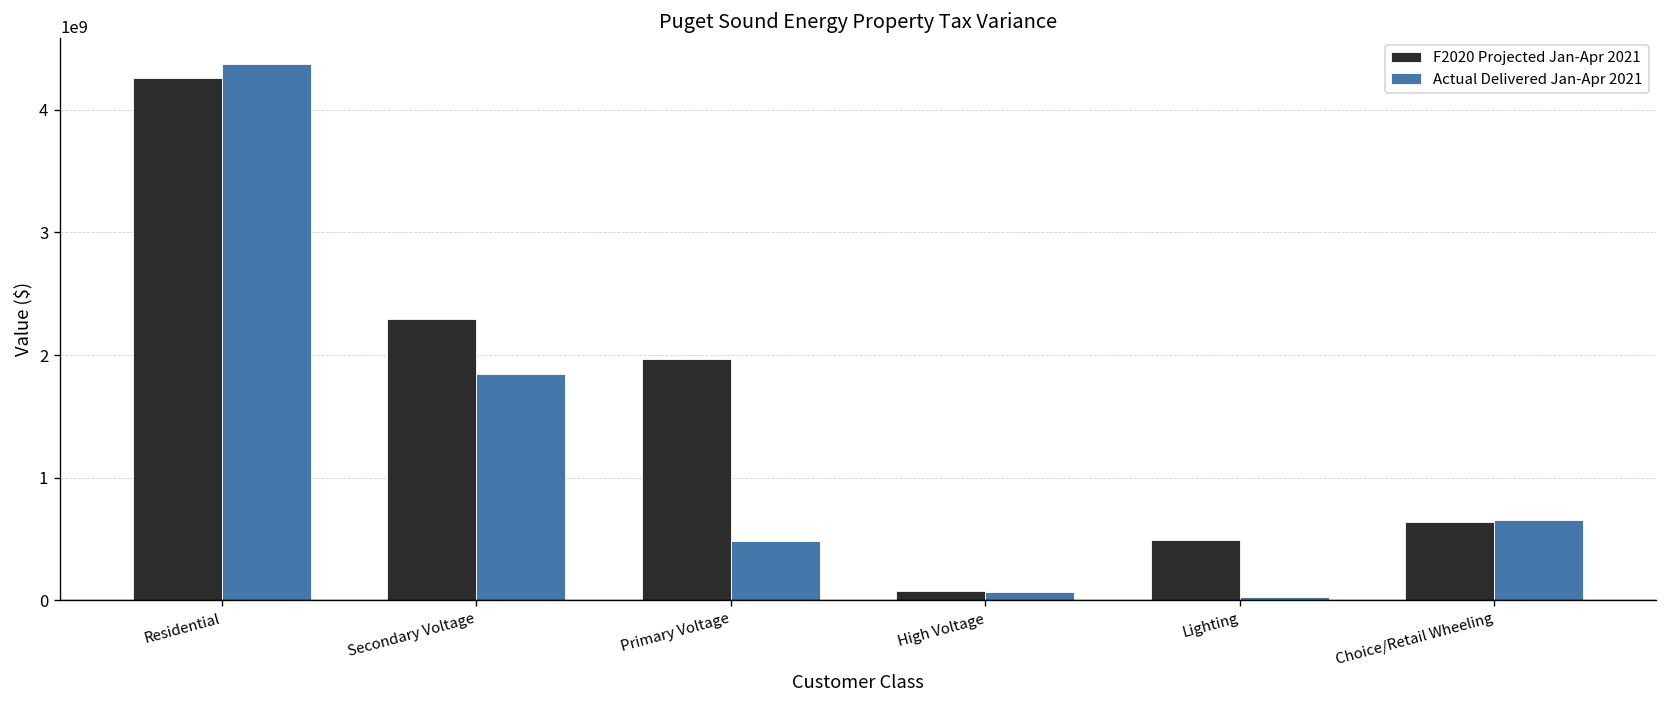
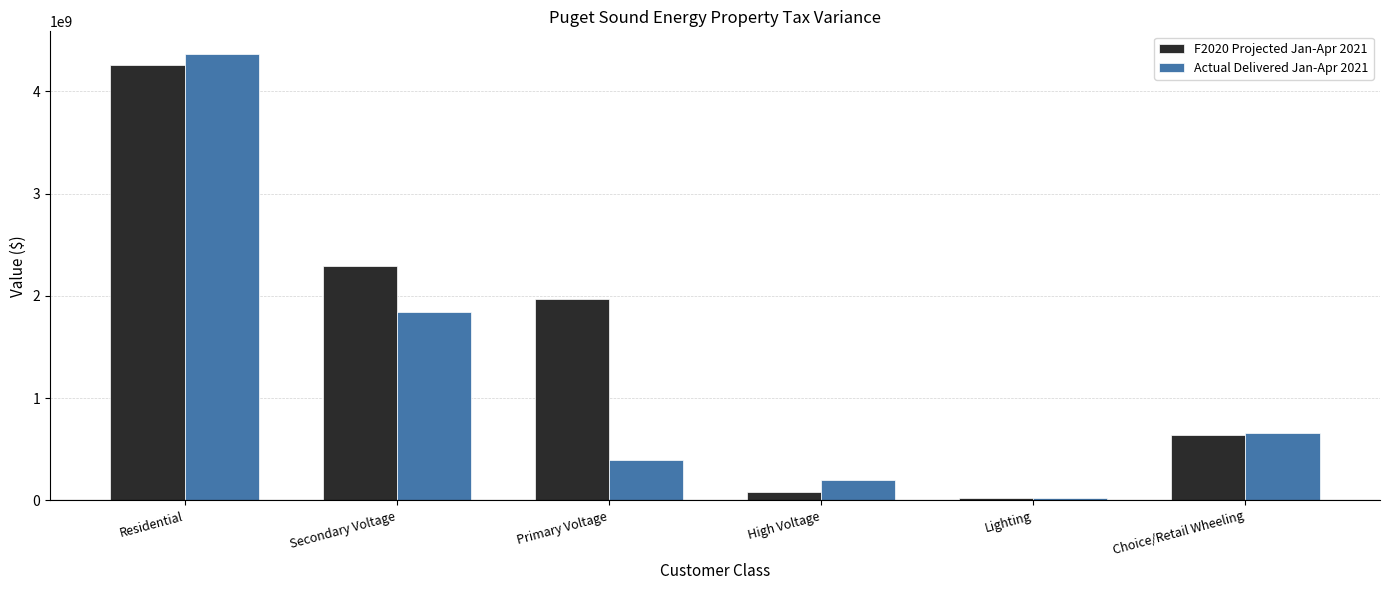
Actual Delivered Jan-Apr 2021, Primary Voltage: 490000000 -> 400000000
Actual Delivered Jan-Apr 2021, High Voltage: 70000000 -> 200000000
F2020 Projected Jan-Apr 2021, Lighting: 490000000 -> 20000000
